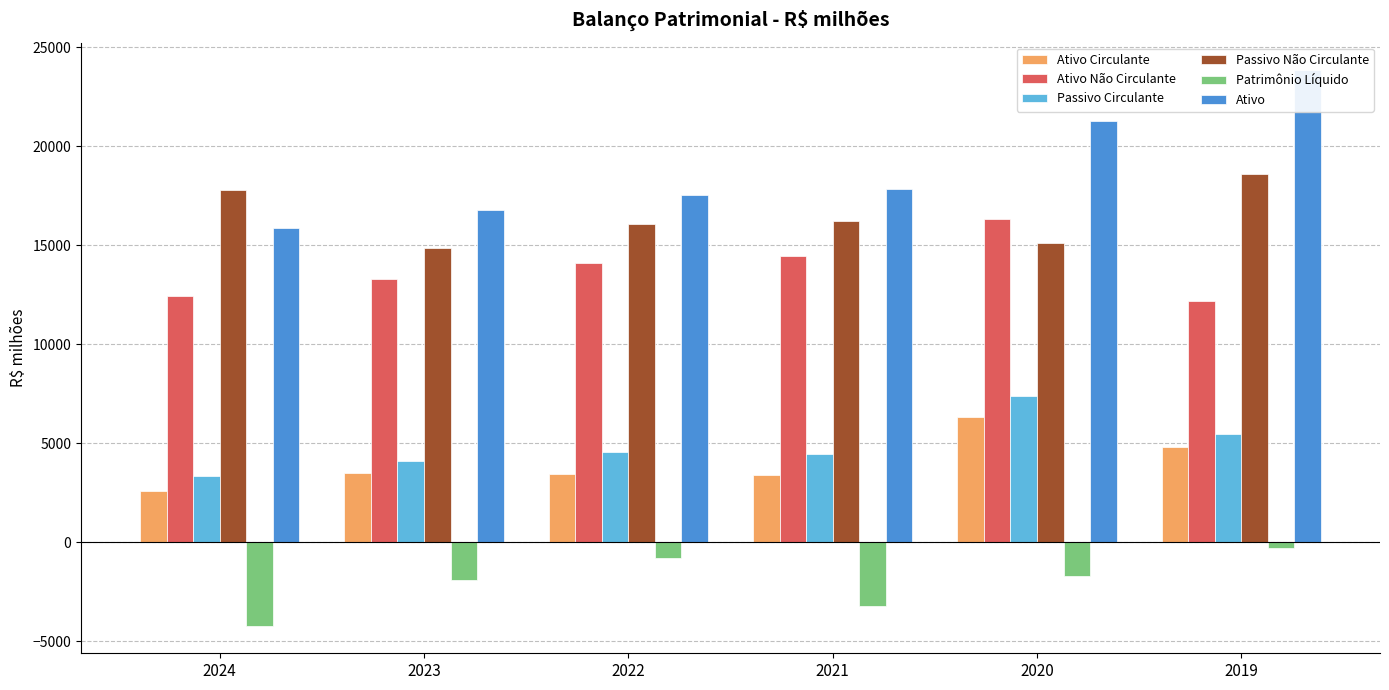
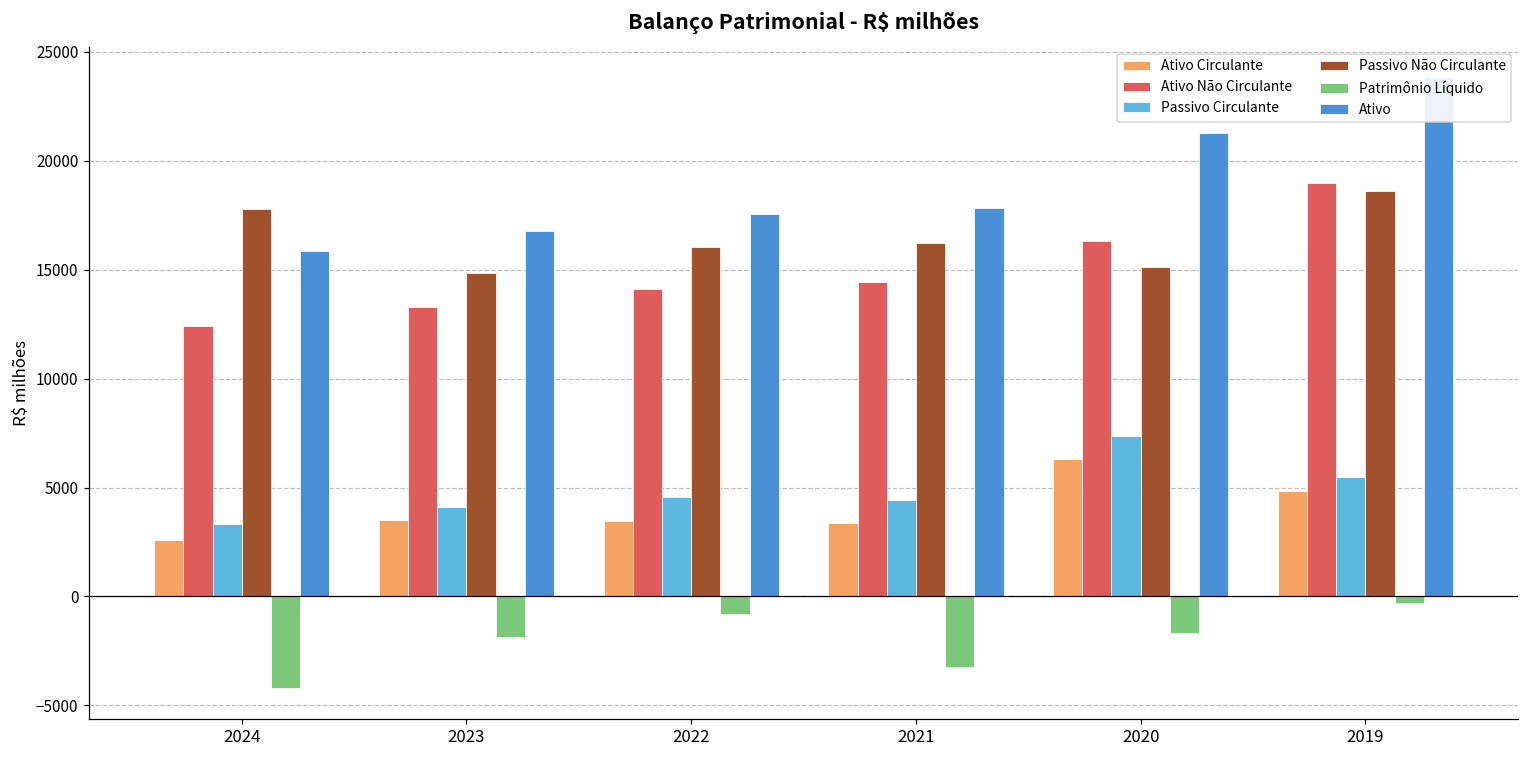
Ativo Não Circulante, 2019: 12200 -> 19000
